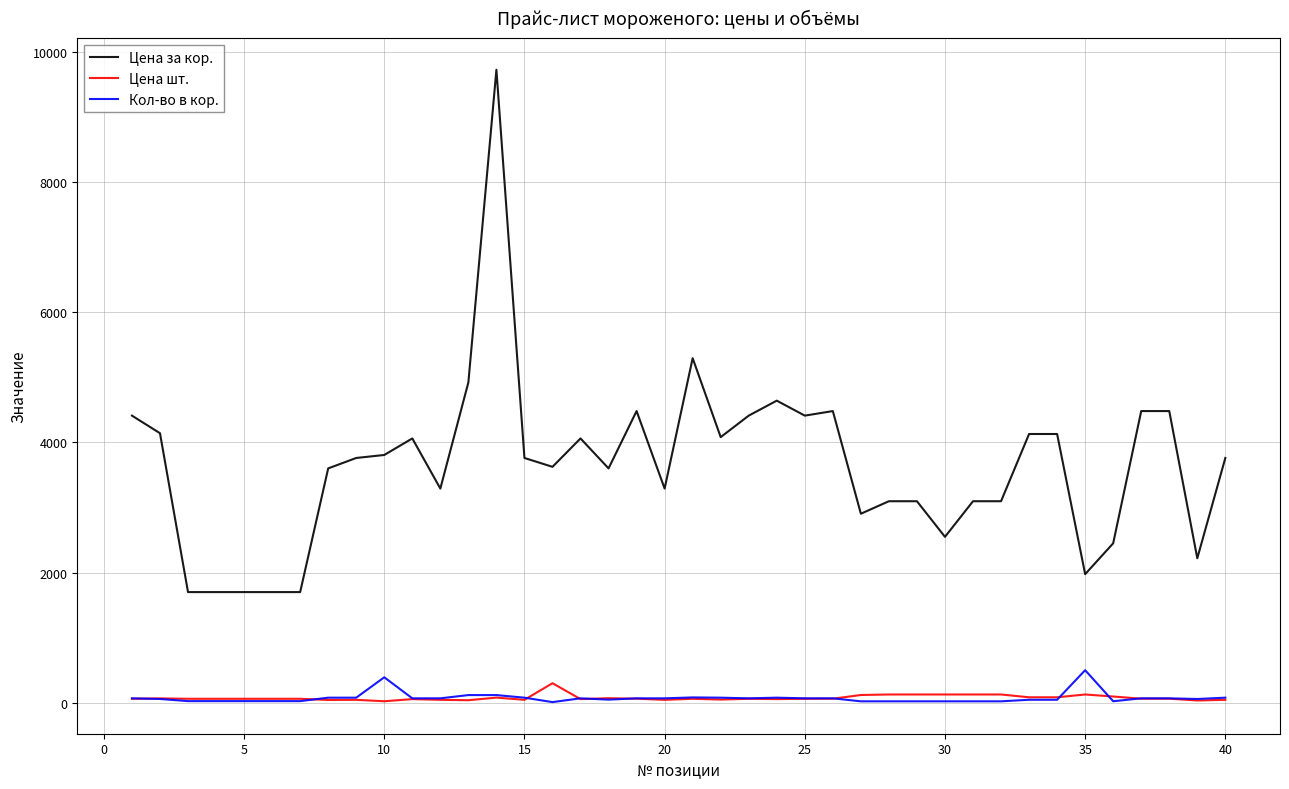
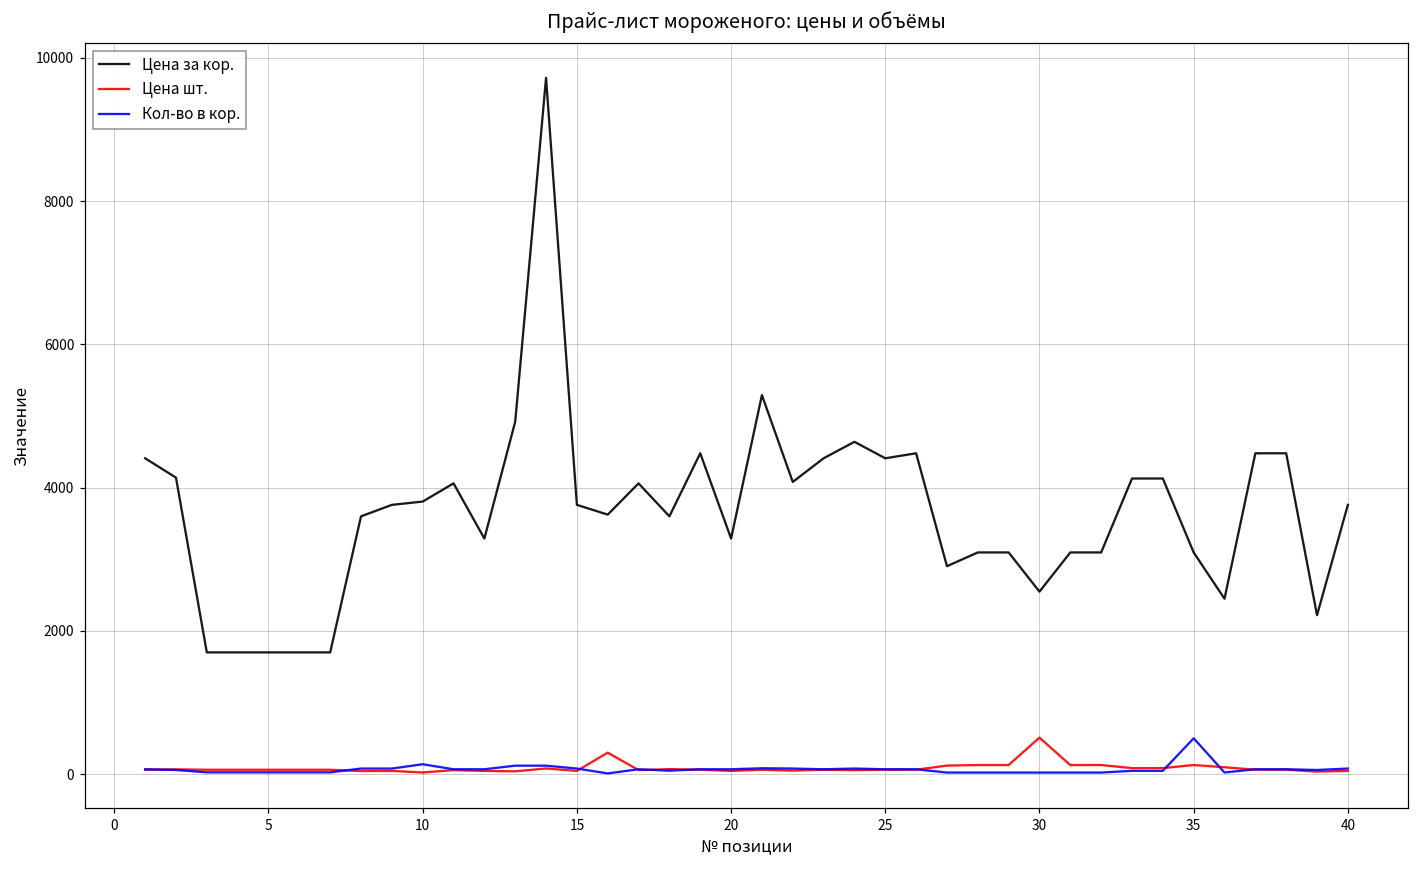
Кол-во в кор., 10: 400 -> 100
Цена шт., 30: 100 -> 500
Цена за кор., 35: 2000 -> 3100
